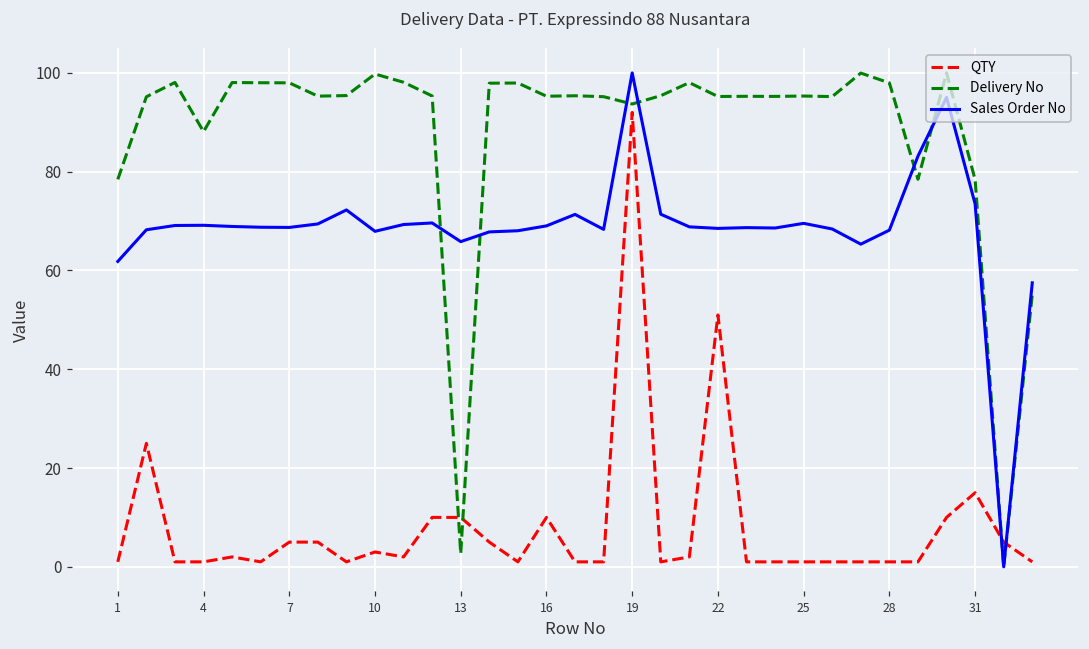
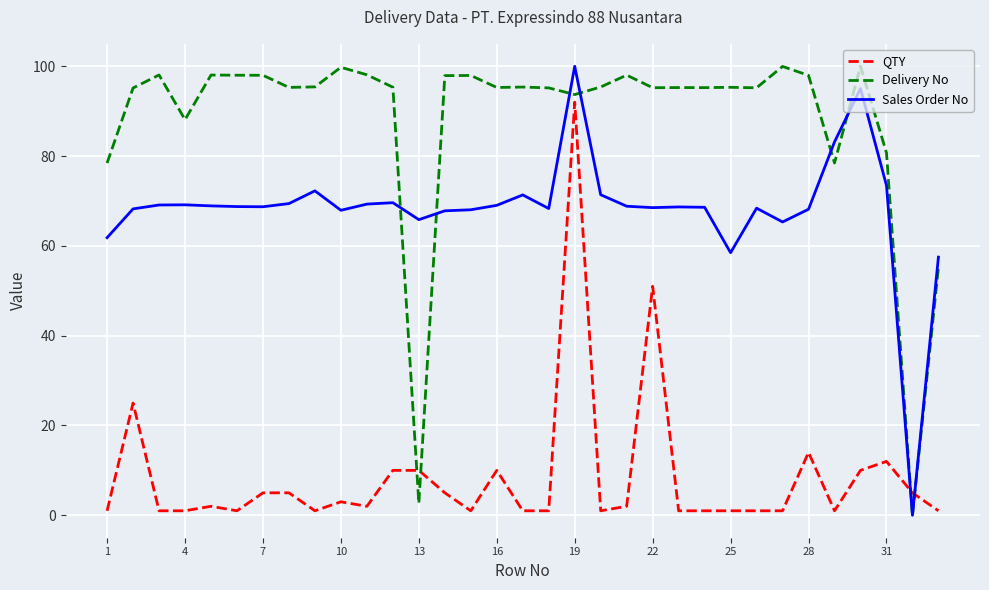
Sales Order No, 25: 70 -> 58
QTY, 28: 1 -> 14
QTY, 31: 15 -> 12
Delivery No, 31: 78 -> 81
